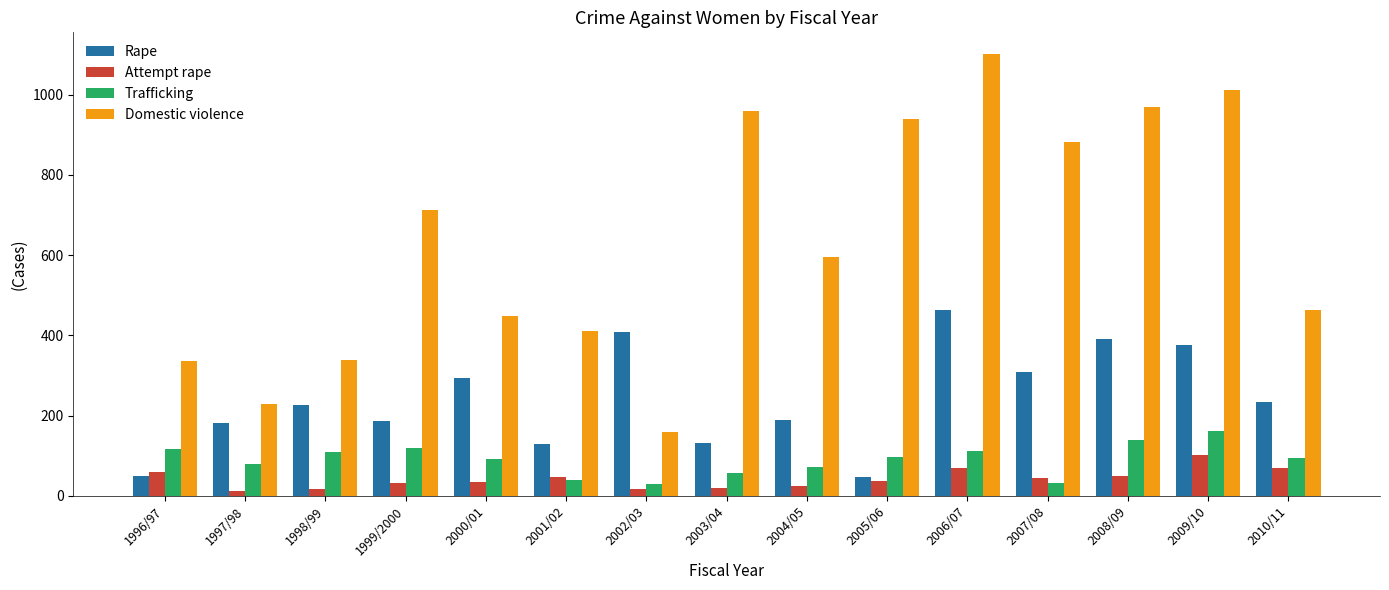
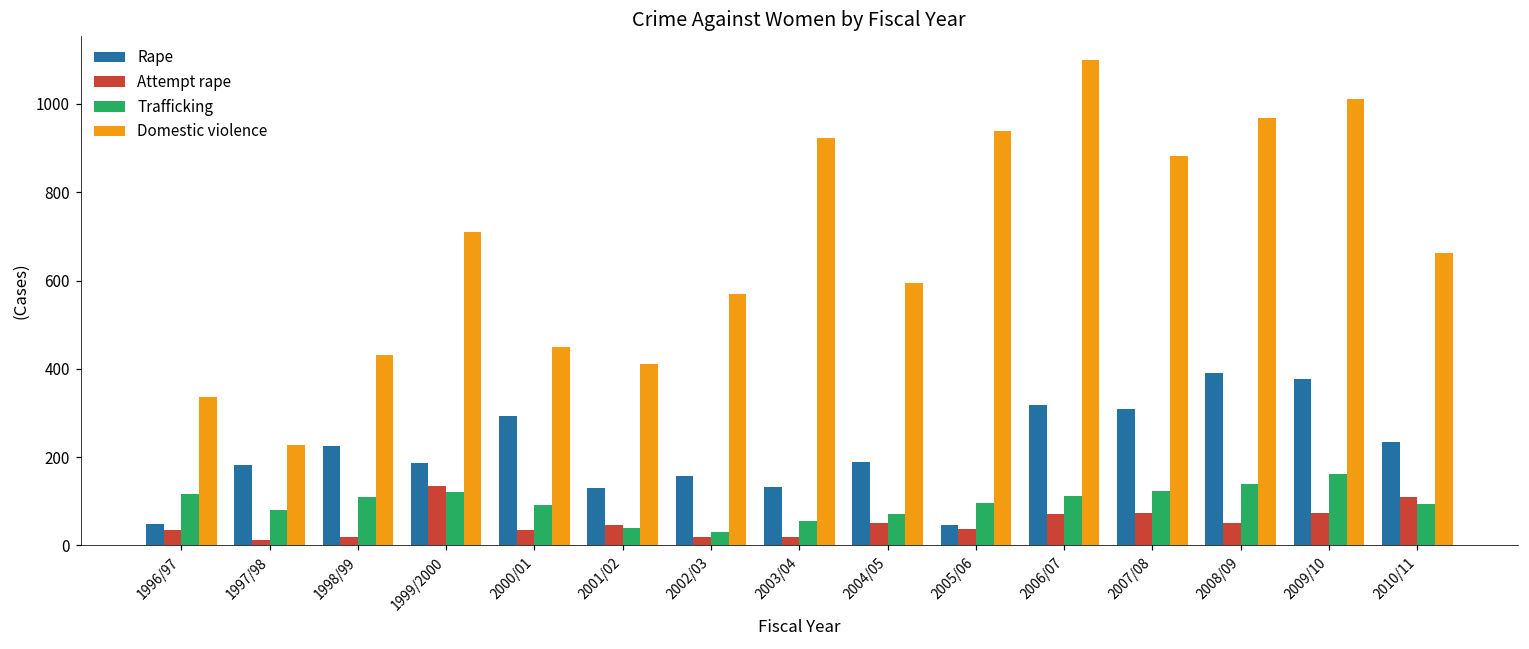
Attempt rape, 1996/97: 60 -> 30
Domestic violence, 1998/99: 340 -> 430
Attempt rape, 1999/2000: 30 -> 130
Rape, 2002/03: 410 -> 160
Domestic violence, 2002/03: 160 -> 570
Domestic violence, 2003/04: 960 -> 920
Attempt rape, 2004/05: 30 -> 50
Rape, 2006/07: 460 -> 320
Attempt rape, 2007/08: 40 -> 70
Trafficking, 2007/08: 30 -> 120
Attempt rape, 2009/10: 100 -> 70
Attempt rape, 2010/11: 70 -> 110
Domestic violence, 2010/11: 460 -> 660
